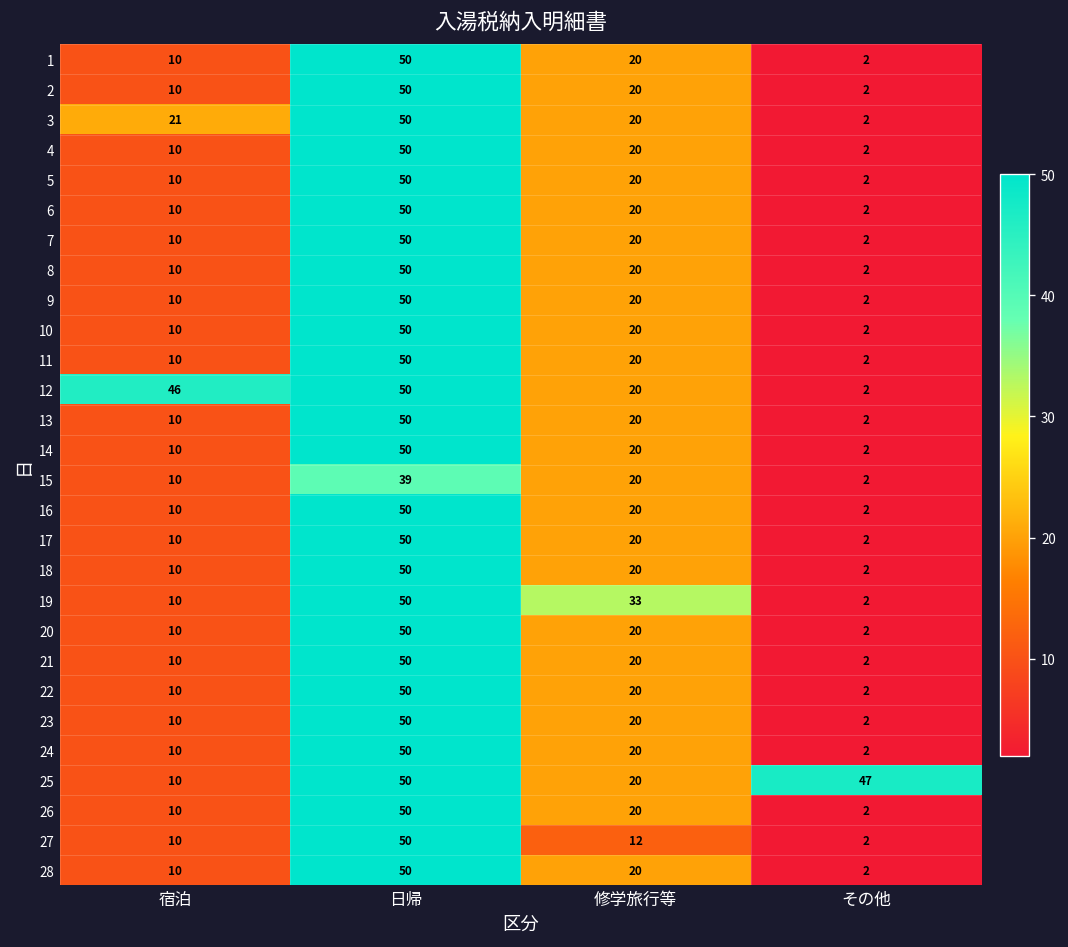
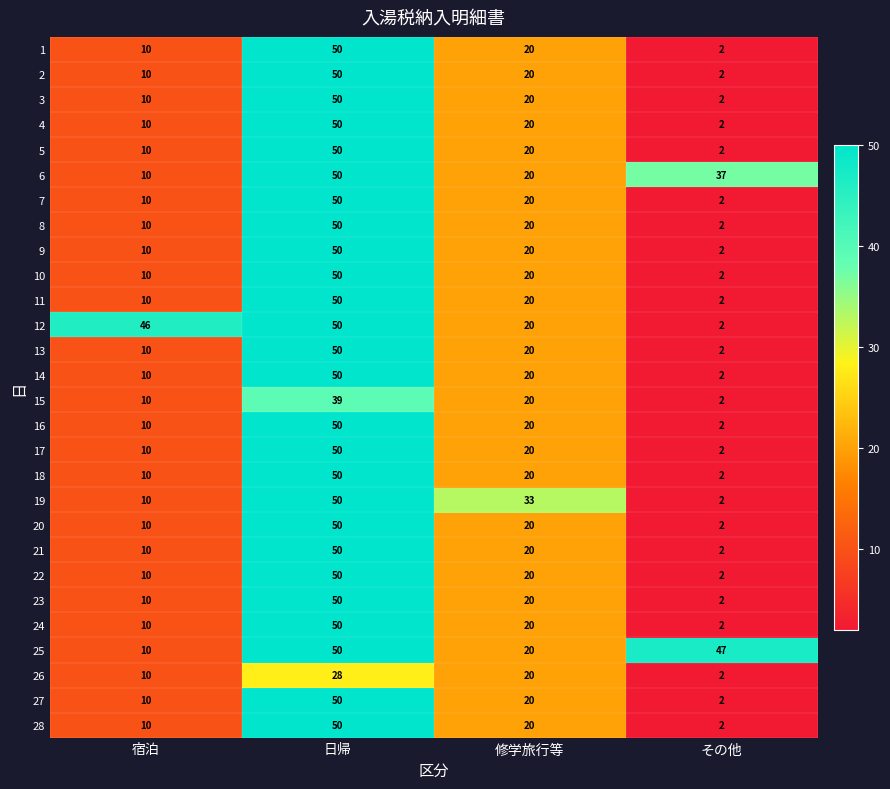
3, 宿泊: 21 -> 10
6, その他: 2 -> 37
26, 日帰: 50 -> 28
27, 修学旅行等: 12 -> 20
